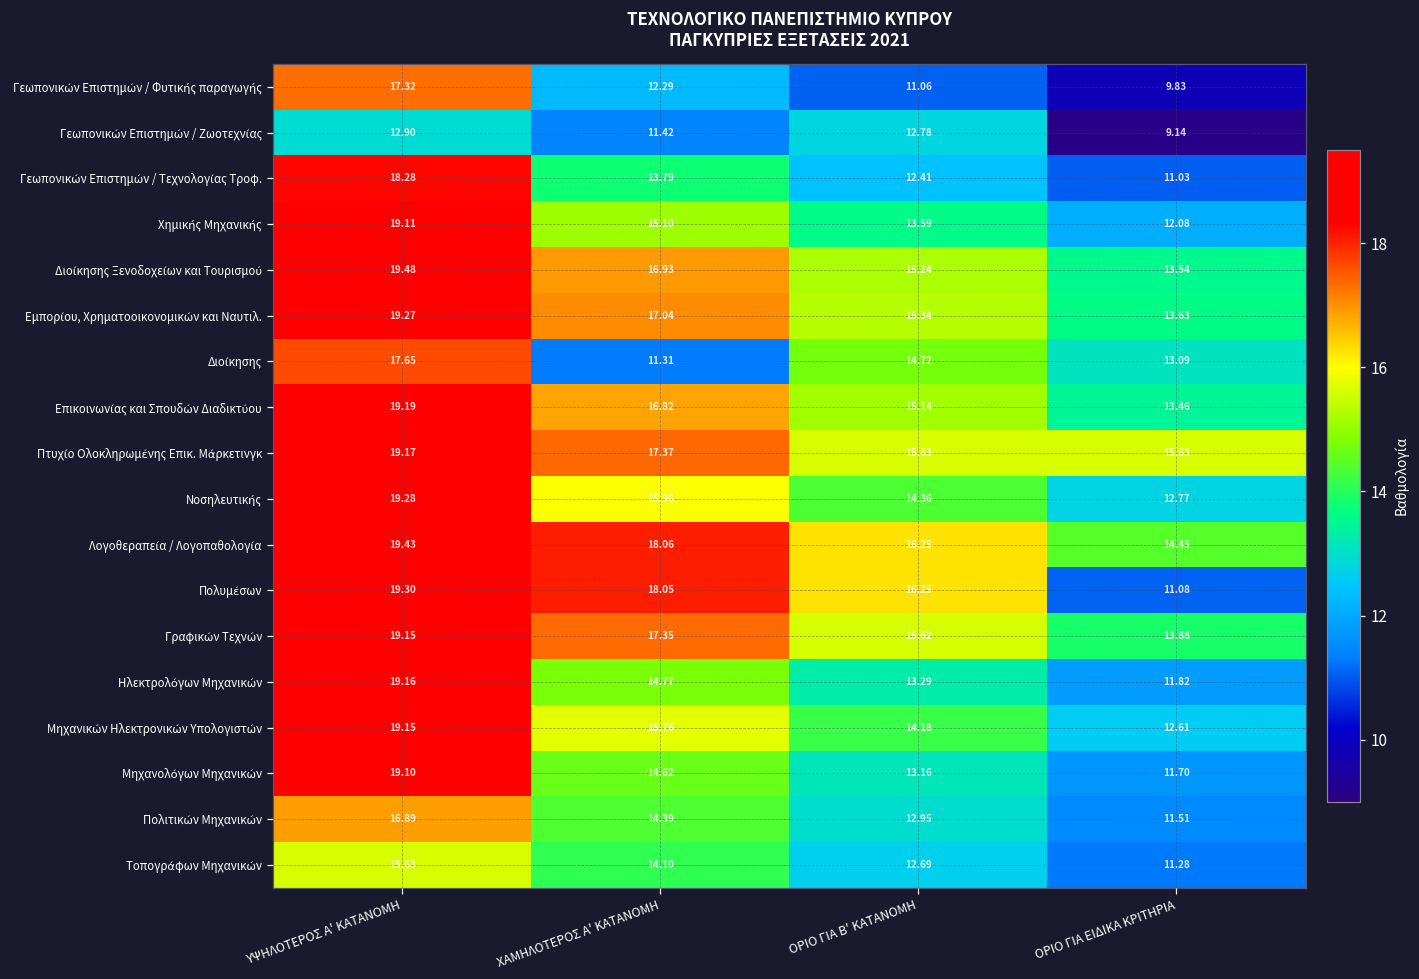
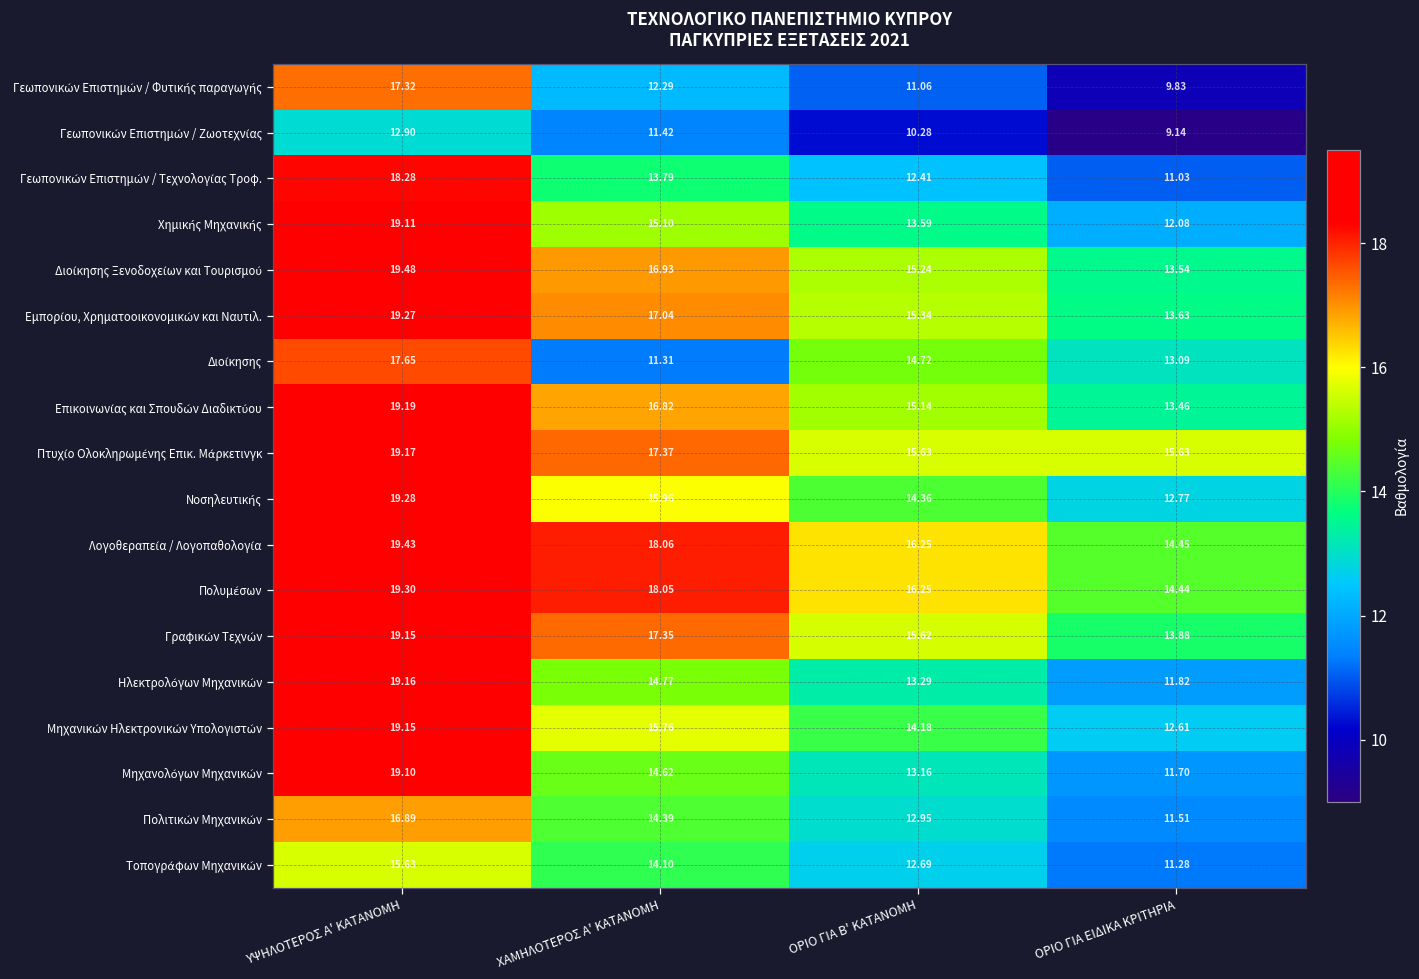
Γεωπονικών Επιστημών / Ζωοτεχνίας, ΟΡΙΟ ΓΙΑ Β' ΚΑΤΑΝΟΜΗ: 12.78 -> 10.28
Πολυμέσων, ΟΡΙΟ ΓΙΑ ΕΙΔΙΚΑ ΚΡΙΤΗΡΙΑ: 11.08 -> 14.44
